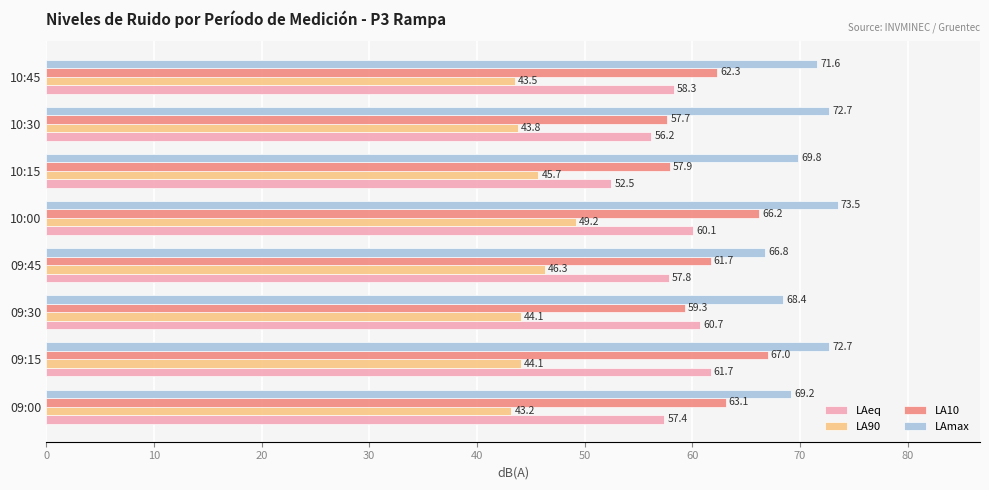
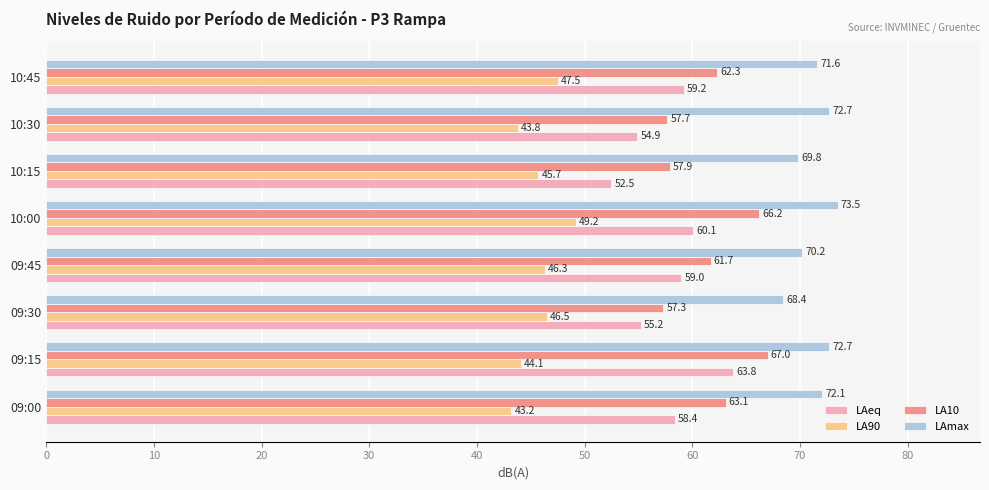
LA90, 10:45: 43.5 -> 47.5
LAeq, 10:45: 58.3 -> 59.2
LAeq, 10:30: 56.2 -> 54.9
LAmax, 09:45: 66.8 -> 70.2
LAeq, 09:45: 57.8 -> 59.0
LA10, 09:30: 59.3 -> 57.3
LA90, 09:30: 44.1 -> 46.5
LAeq, 09:30: 60.7 -> 55.2
LAeq, 09:15: 61.7 -> 63.8
LAmax, 09:00: 69.2 -> 72.1
LAeq, 09:00: 57.4 -> 58.4
